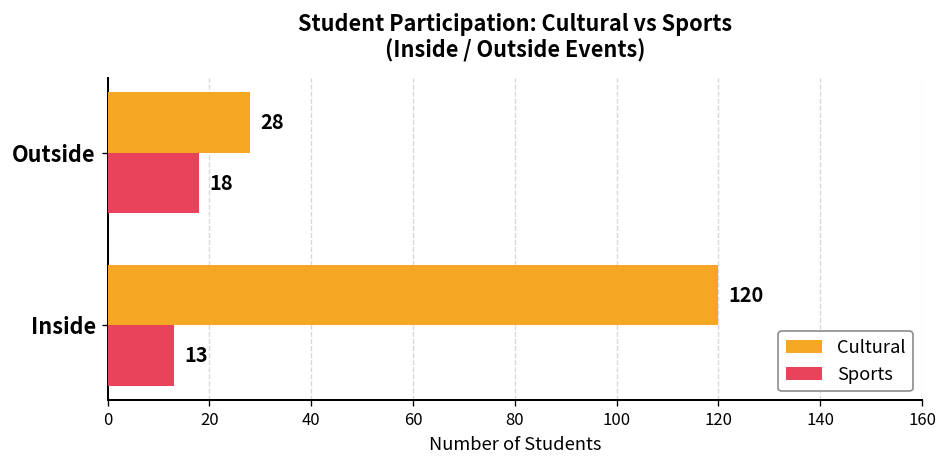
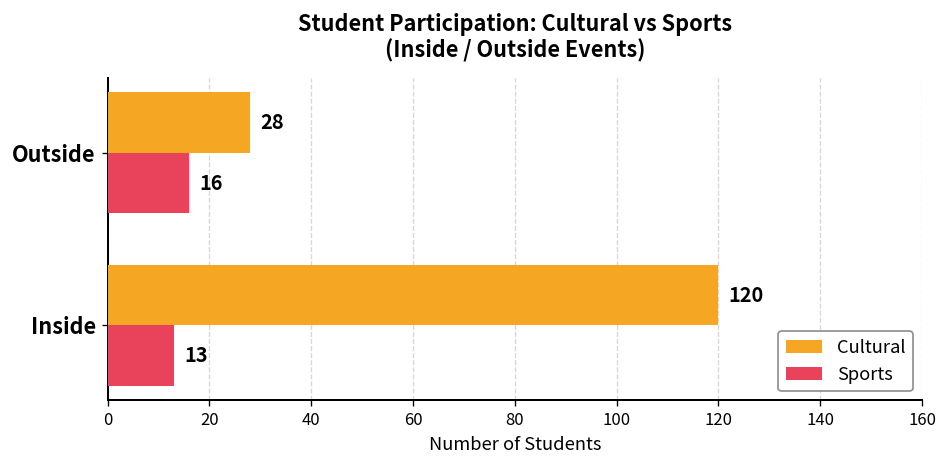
Sports, Outside: 18 -> 16
